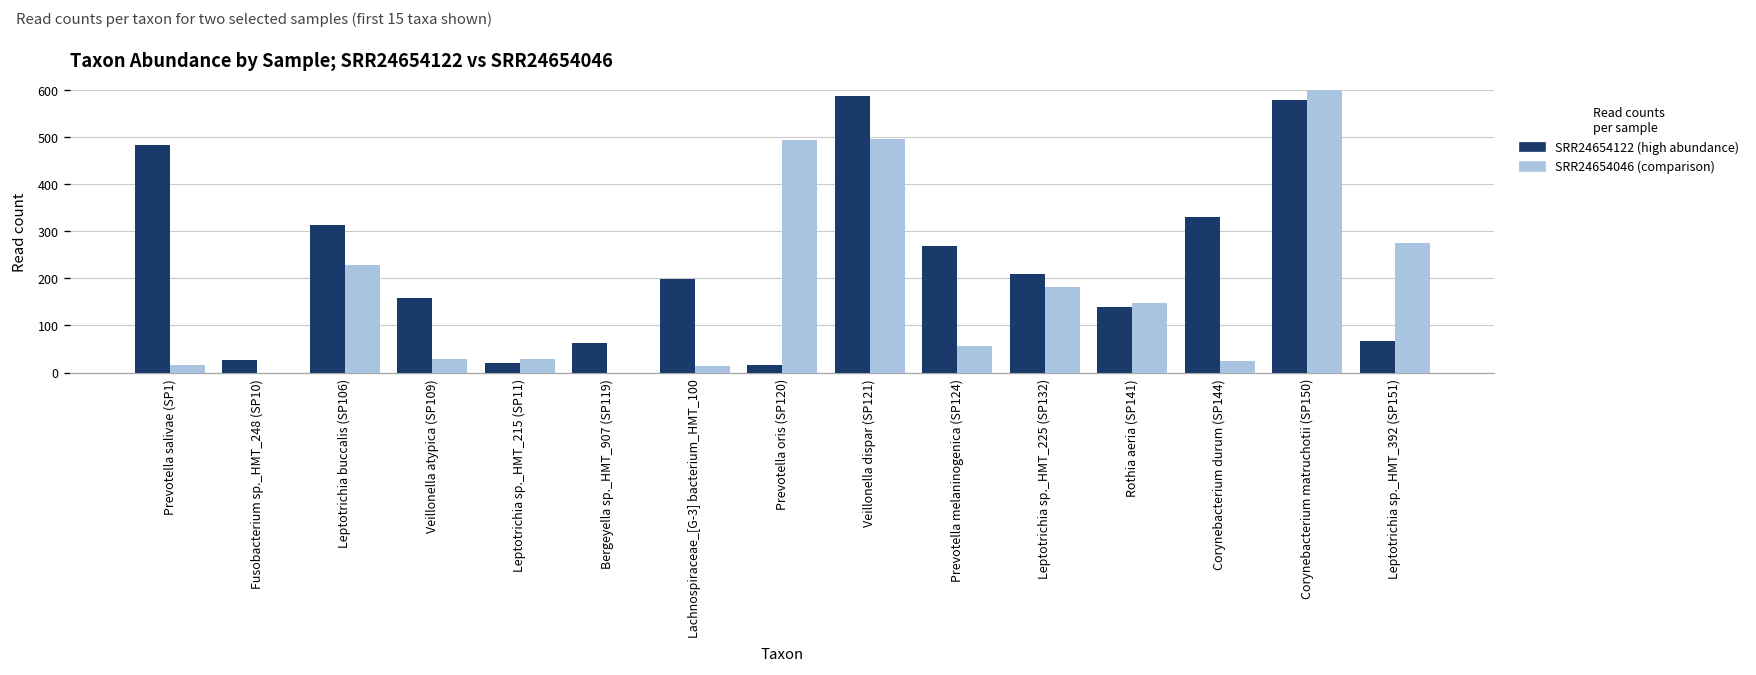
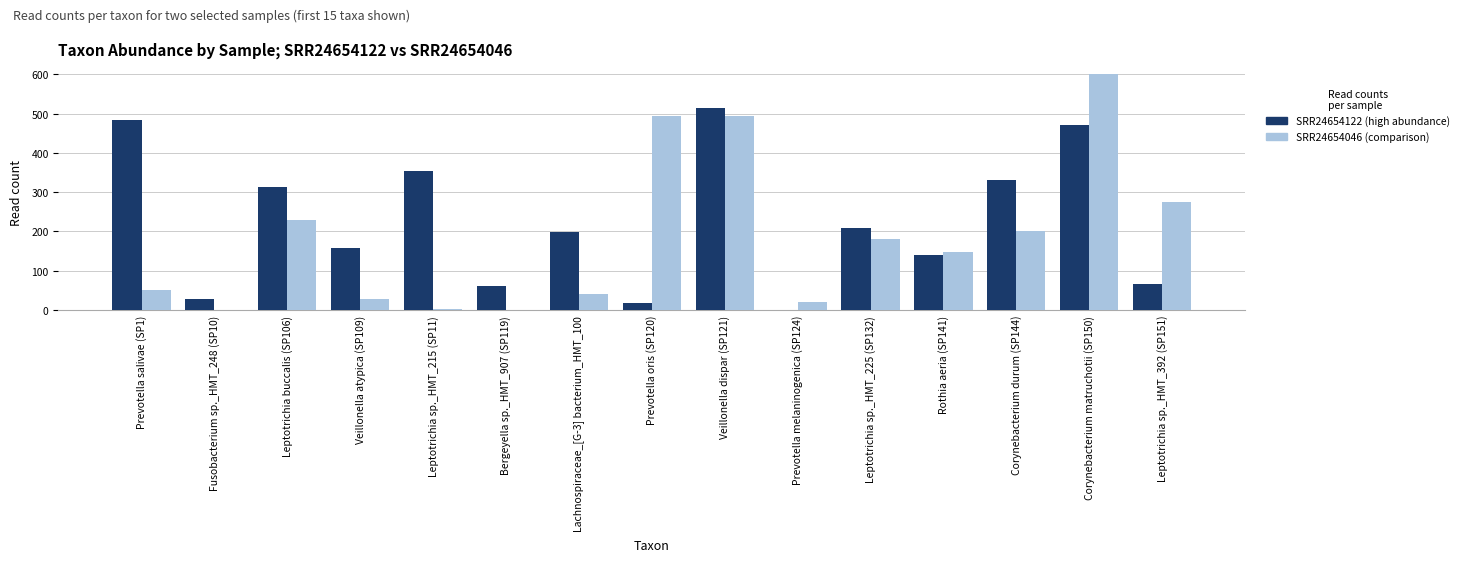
SRR24654046 (comparison), Prevotella salivae (SP1): 20 -> 50
SRR24654122 (high abundance), Leptotrichia sp._HMT_215 (SP11): 20 -> 350
SRR24654046 (comparison), Leptotrichia sp._HMT_215 (SP11): 30 -> 0
SRR24654046 (comparison), Lachnospiraceae_[G-3] bacterium_HMT_100: 10 -> 40
SRR24654122 (high abundance), Veillonella dispar (SP121): 590 -> 520
SRR24654122 (high abundance), Prevotella melaninogenica (SP124): 270 -> 0
SRR24654046 (comparison), Prevotella melaninogenica (SP124): 60 -> 20
SRR24654046 (comparison), Corynebacterium durum (SP144): 20 -> 200
SRR24654122 (high abundance), Corynebacterium matruchotii (SP150): 580 -> 470
